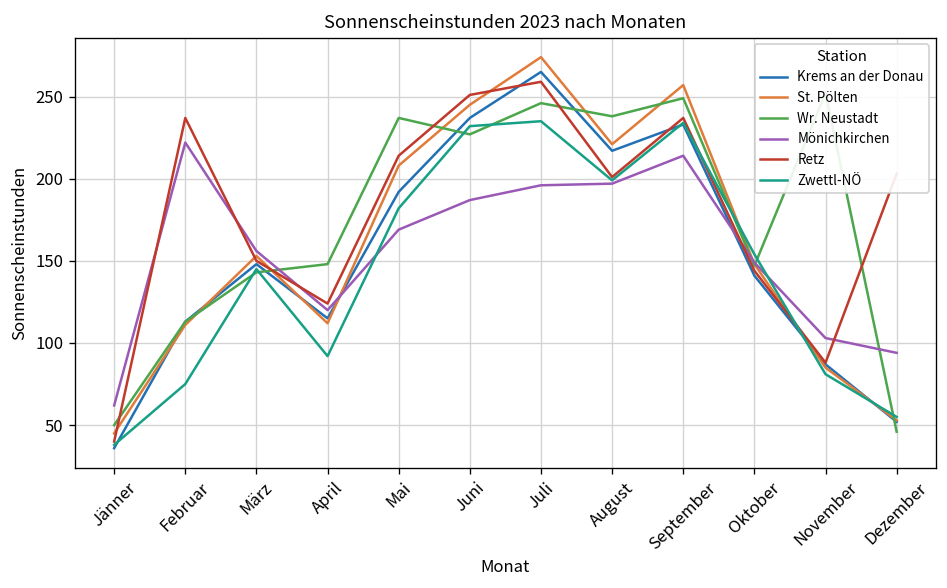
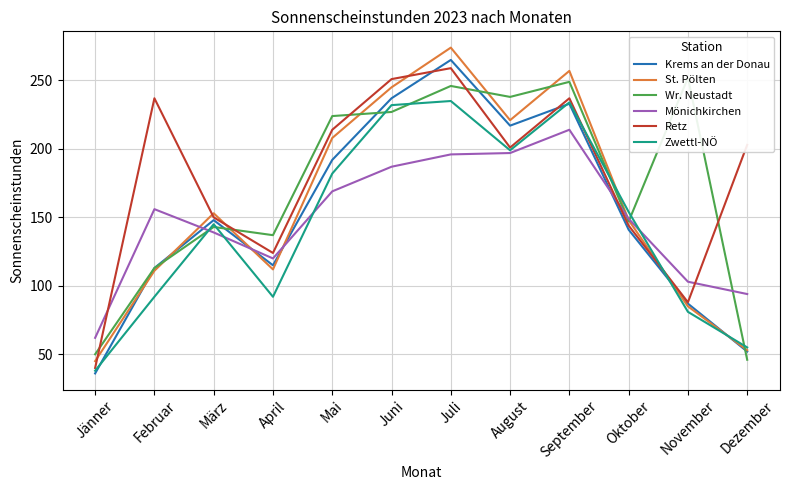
Mönichkirchen, Februar: 222 -> 156
Zwettl-NÖ, Februar: 75 -> 92
Mönichkirchen, März: 156 -> 139
Wr. Neustadt, April: 148 -> 137
Wr. Neustadt, Mai: 237 -> 224
